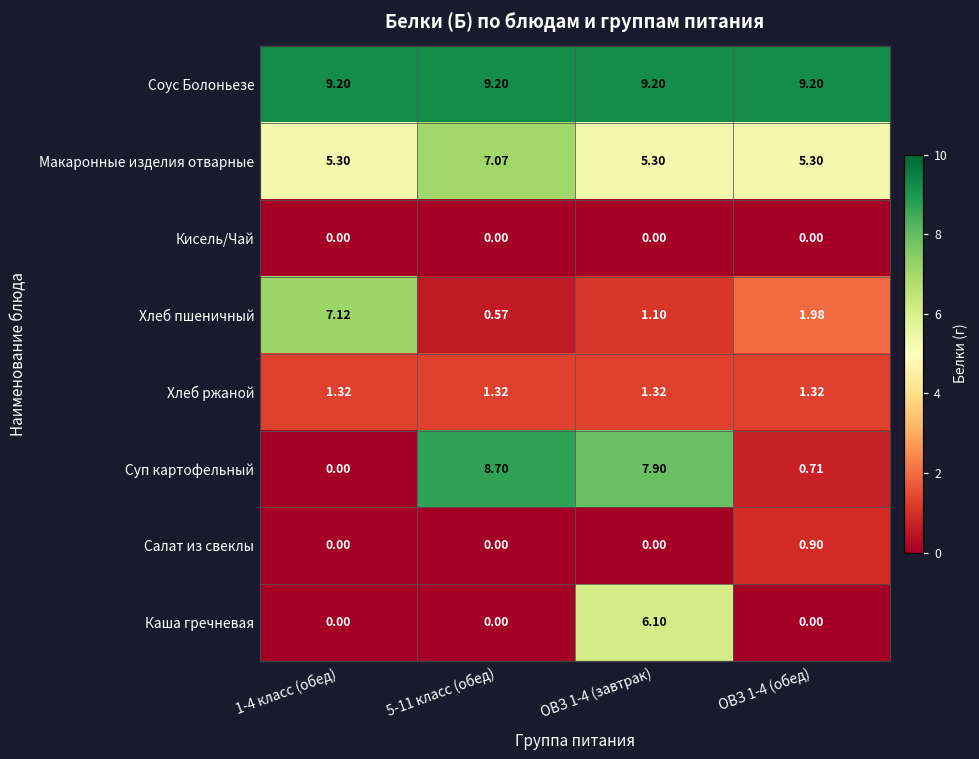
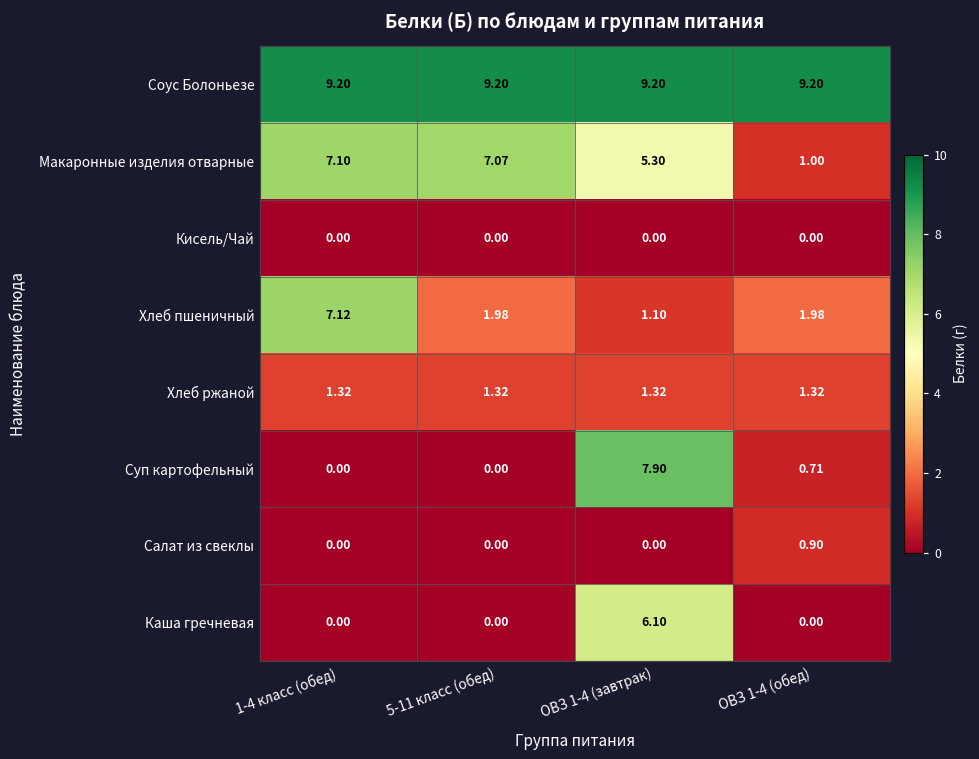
Макаронные изделия отварные, 1-4 класс (обед): 5.30 -> 7.10
Макаронные изделия отварные, ОВЗ 1-4 (обед): 5.30 -> 1.00
Хлеб пшеничный, 5-11 класс (обед): 0.57 -> 1.98
Суп картофельный, 5-11 класс (обед): 8.70 -> 0.00
